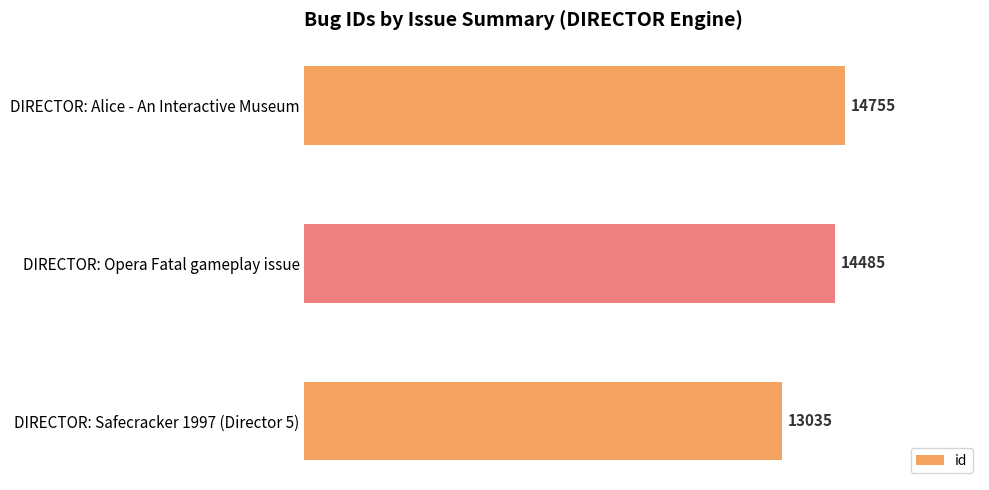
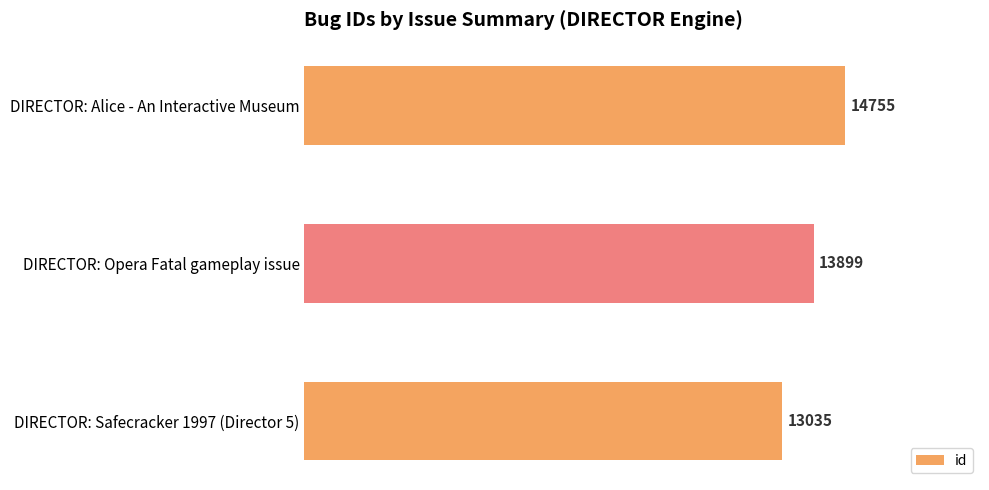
DIRECTOR: Opera Fatal gameplay issue: 14485 -> 13899
